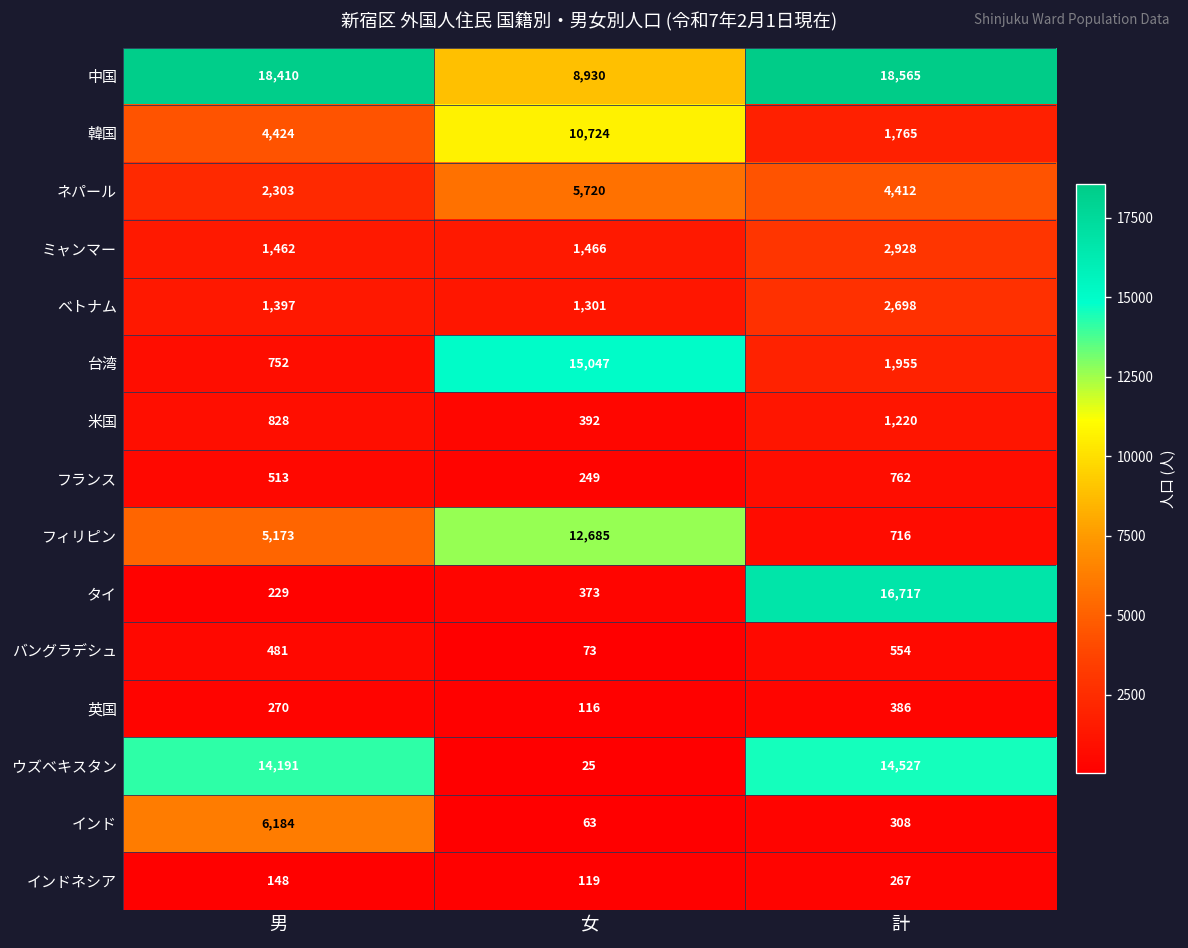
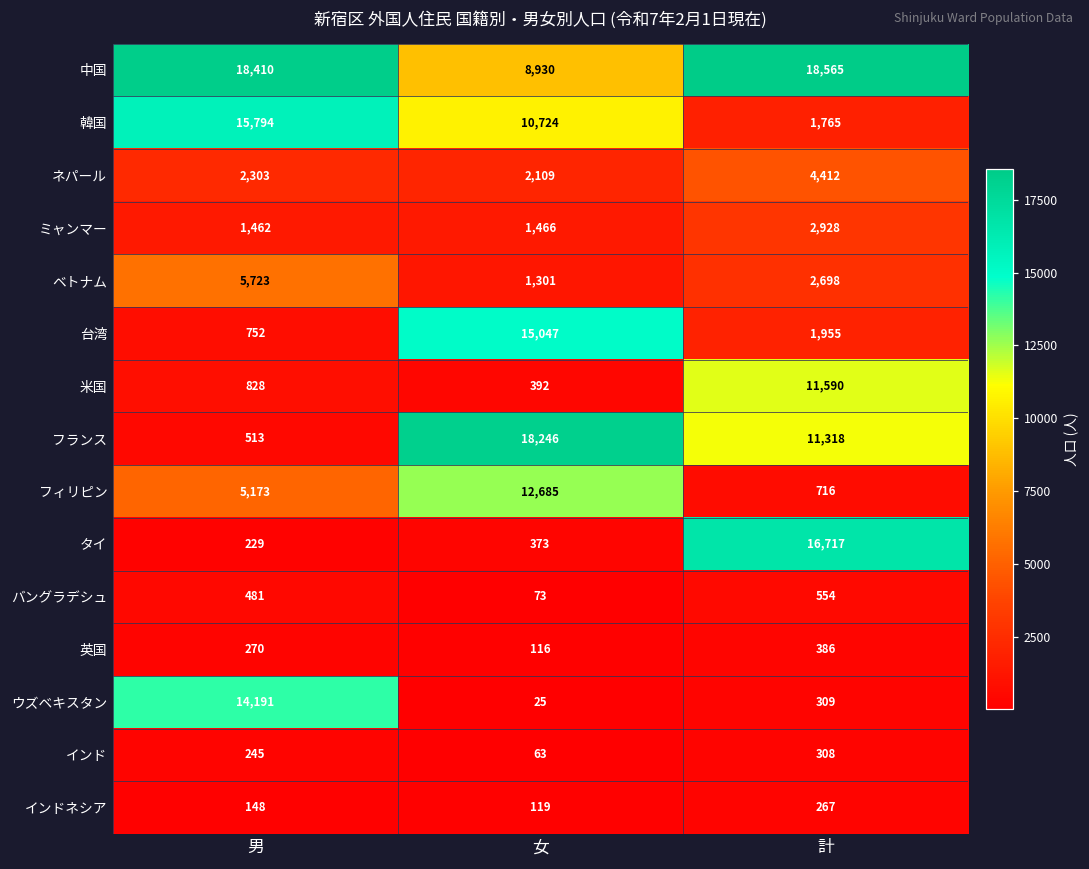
韓国, 男: 4,424 -> 15,794
ネパール, 女: 5,720 -> 2,109
ベトナム, 男: 1,397 -> 5,723
米国, 計: 1,220 -> 11,590
フランス, 女: 249 -> 18,246
フランス, 計: 762 -> 11,318
ウズベキスタン, 計: 14,527 -> 309
インド, 男: 6,184 -> 245
